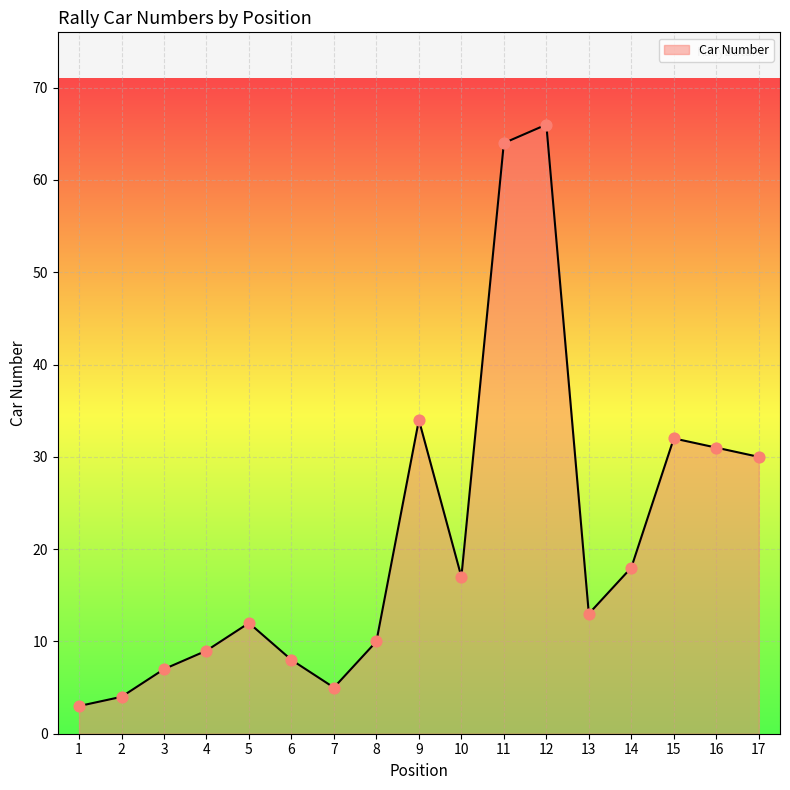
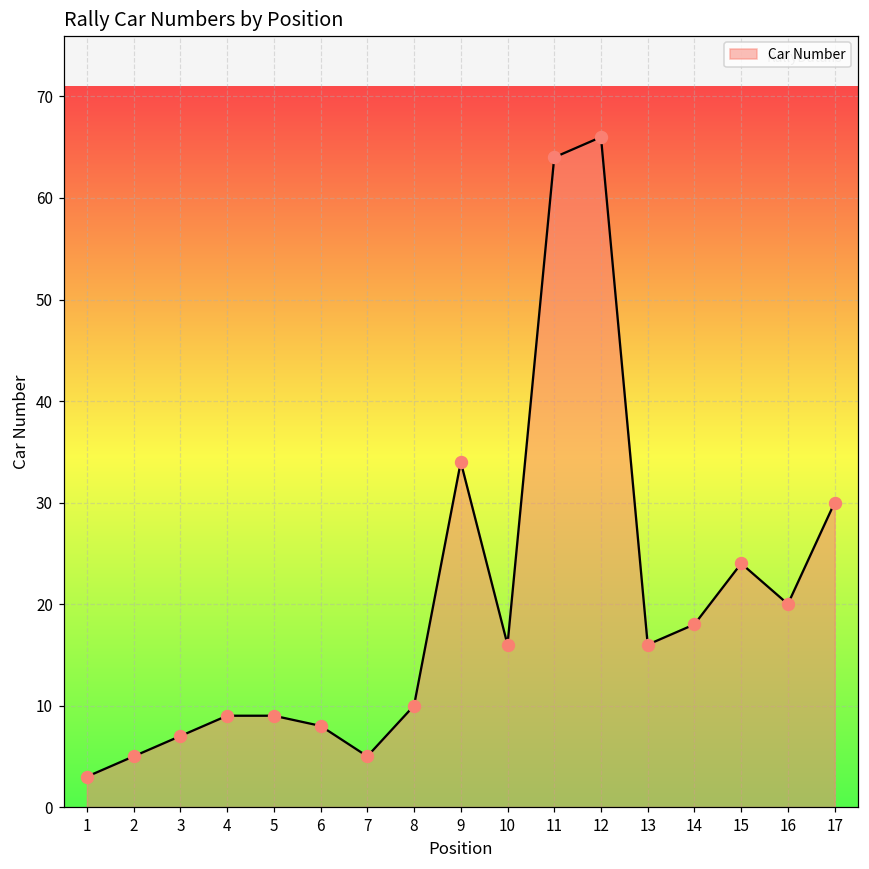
2: 4 -> 5
5: 12 -> 9
10: 17 -> 16
13: 13 -> 16
15: 32 -> 24
16: 31 -> 20
